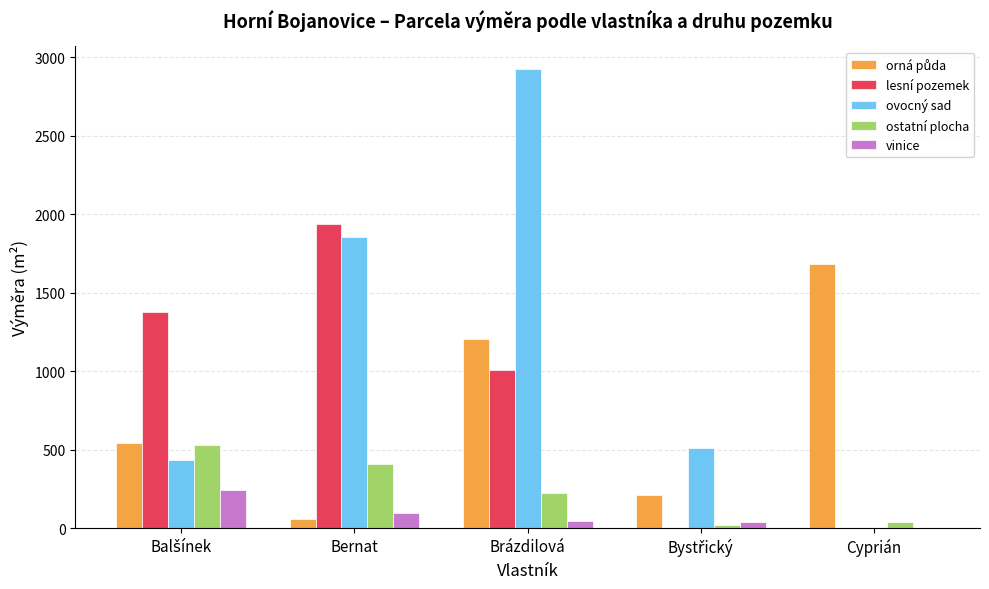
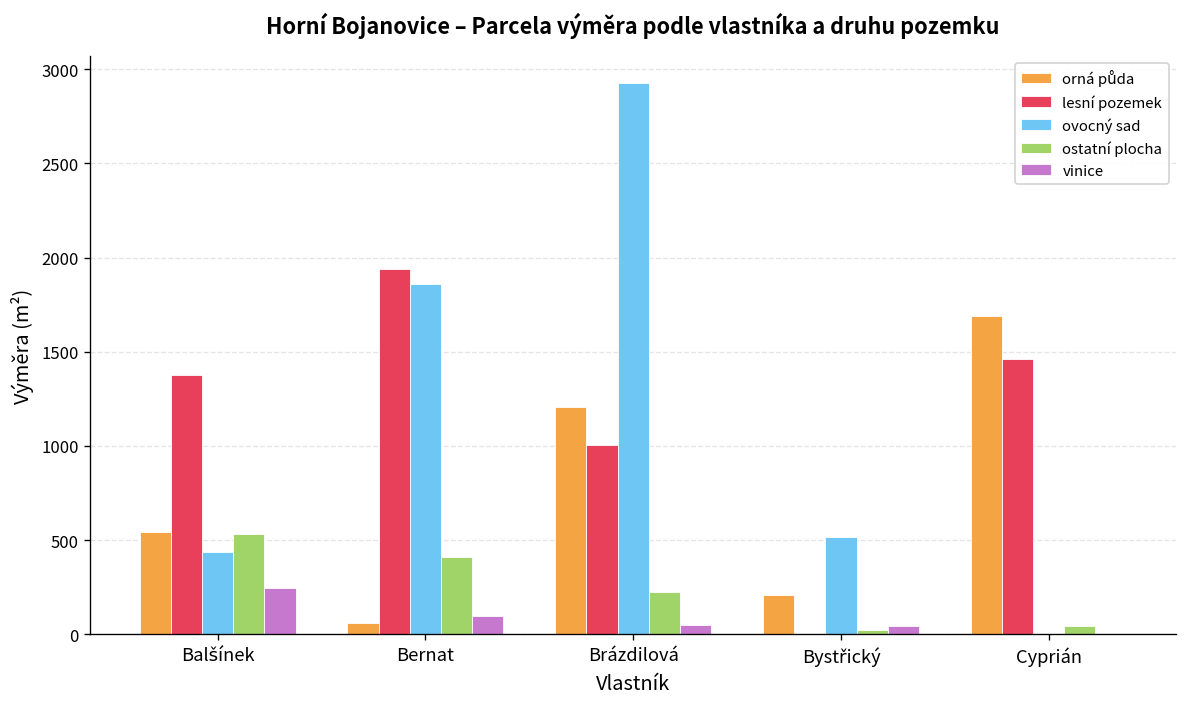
lesní pozemek, Cyprián: 0 -> 1460
